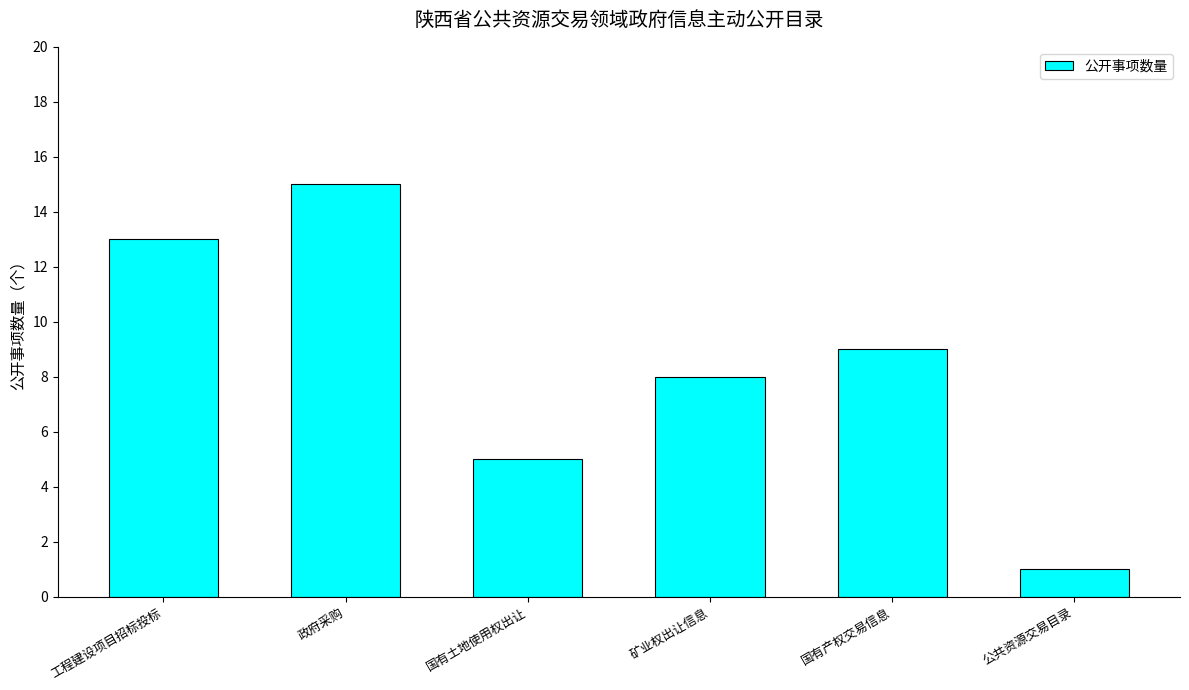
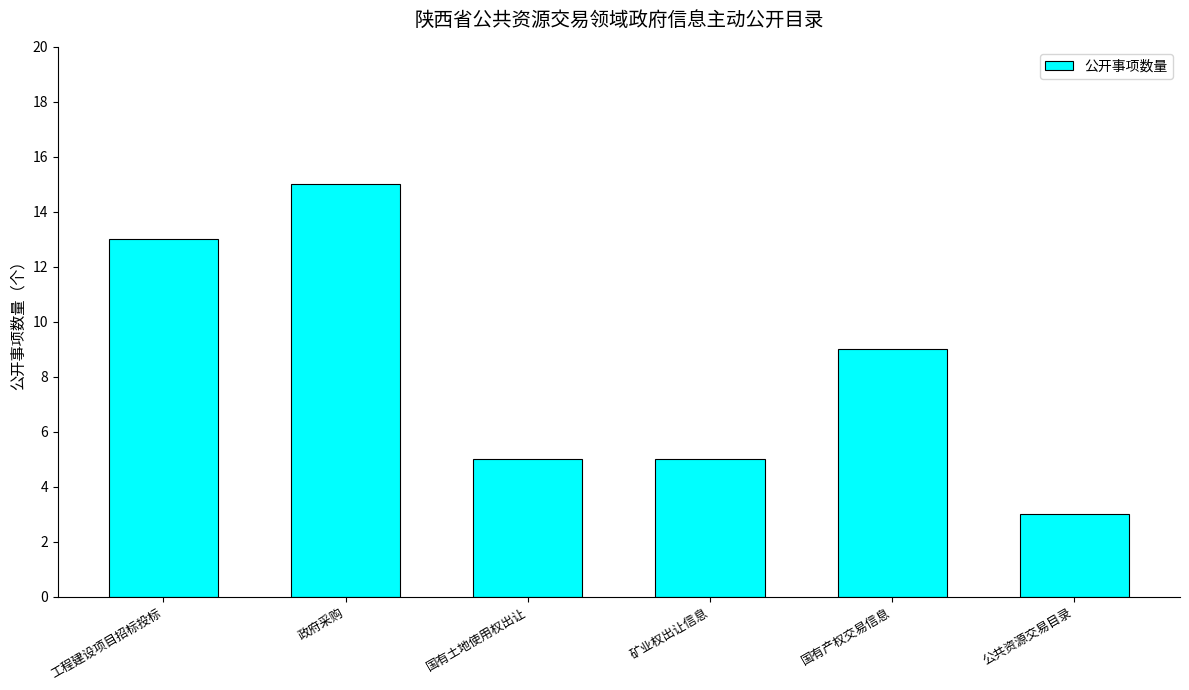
矿业权出让信息: 8 -> 5
公共资源交易目录: 1 -> 3
